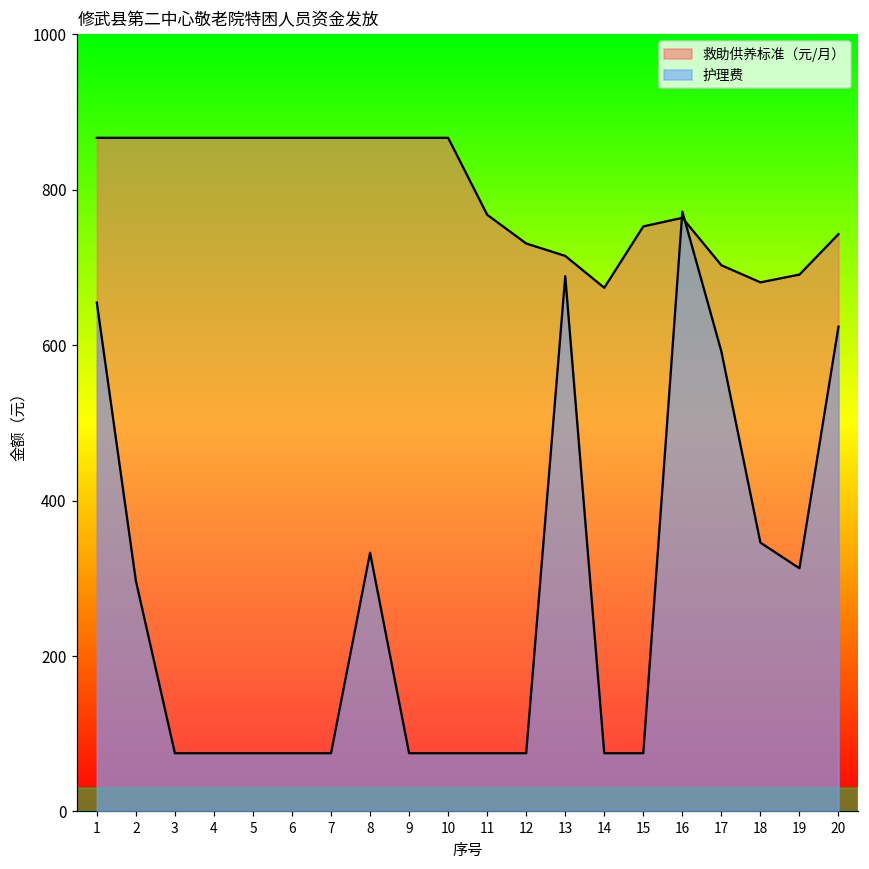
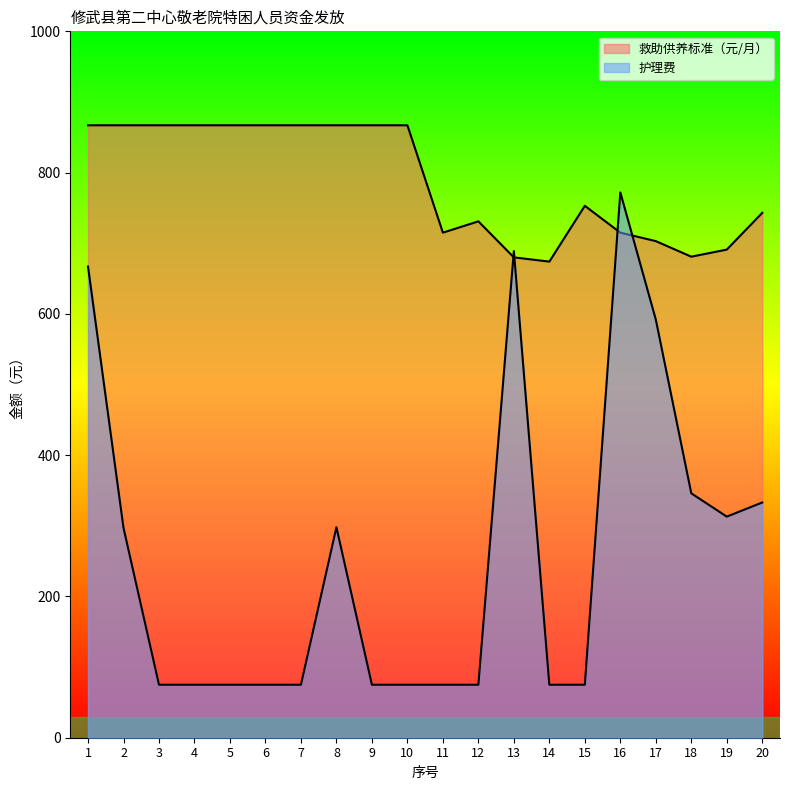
护理费, 1: 660 -> 670
护理费, 8: 330 -> 300
救助供养标准（元/月）, 11: 770 -> 720
救助供养标准（元/月）, 13: 720 -> 680
救助供养标准（元/月）, 16: 760 -> 720
护理费, 20: 620 -> 330
